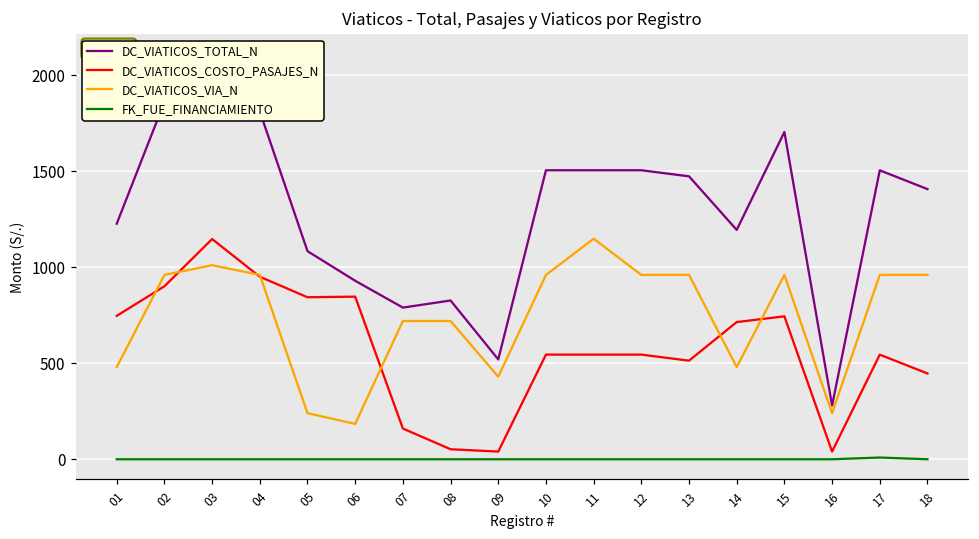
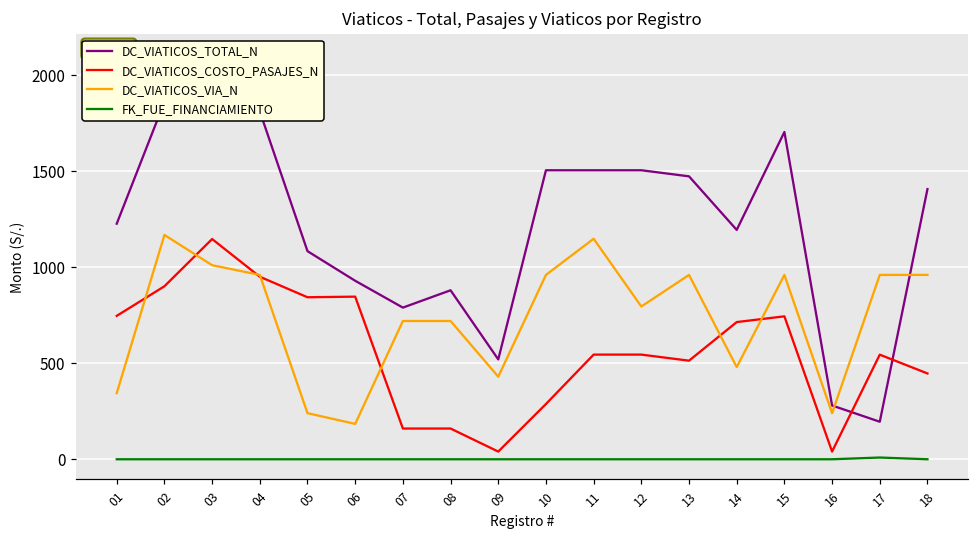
DC_VIATICOS_VIA_N, 01: 480 -> 340
DC_VIATICOS_VIA_N, 02: 960 -> 1170
DC_VIATICOS_TOTAL_N, 08: 830 -> 880
DC_VIATICOS_COSTO_PASAJES_N, 08: 50 -> 160
DC_VIATICOS_COSTO_PASAJES_N, 10: 550 -> 290
DC_VIATICOS_VIA_N, 12: 960 -> 800
DC_VIATICOS_TOTAL_N, 17: 1500 -> 200
